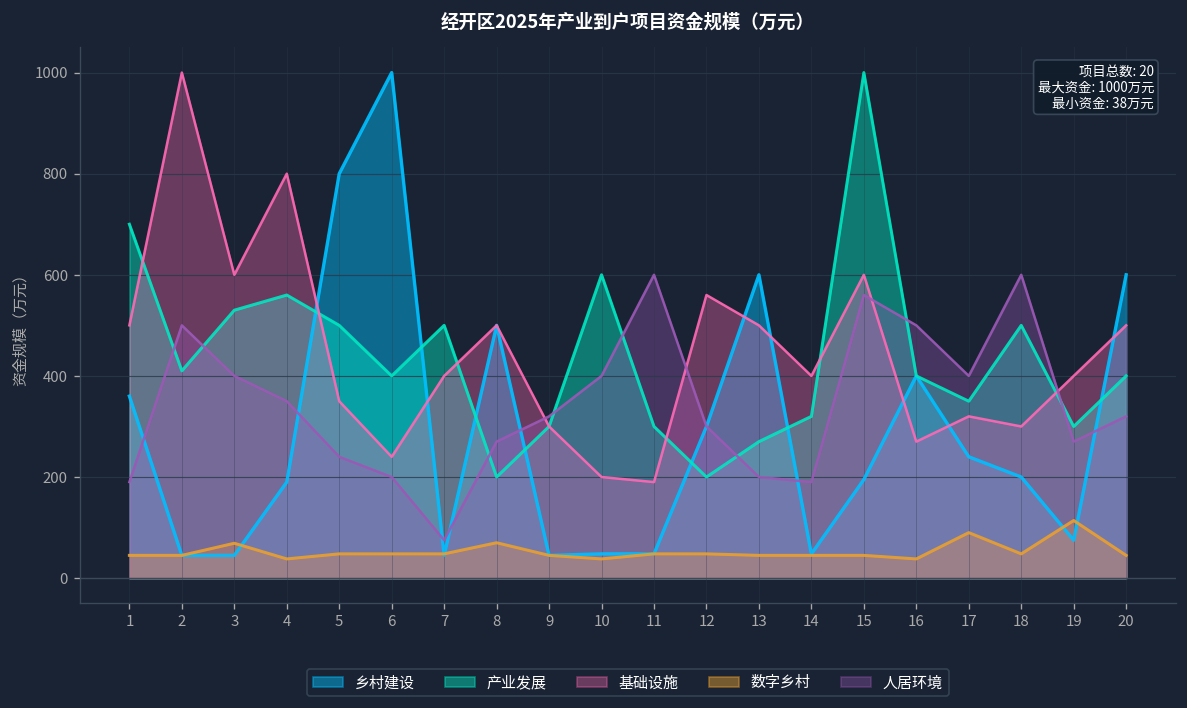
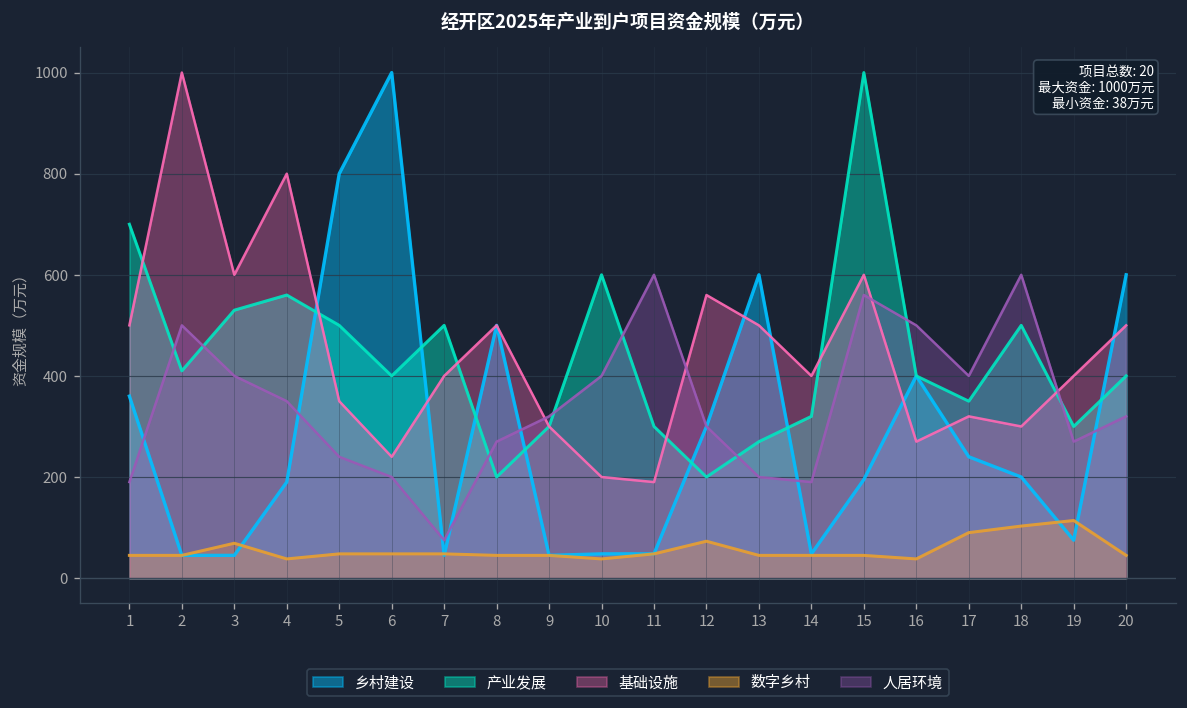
数字乡村, 8: 70 -> 50
数字乡村, 12: 50 -> 70
数字乡村, 18: 50 -> 100
